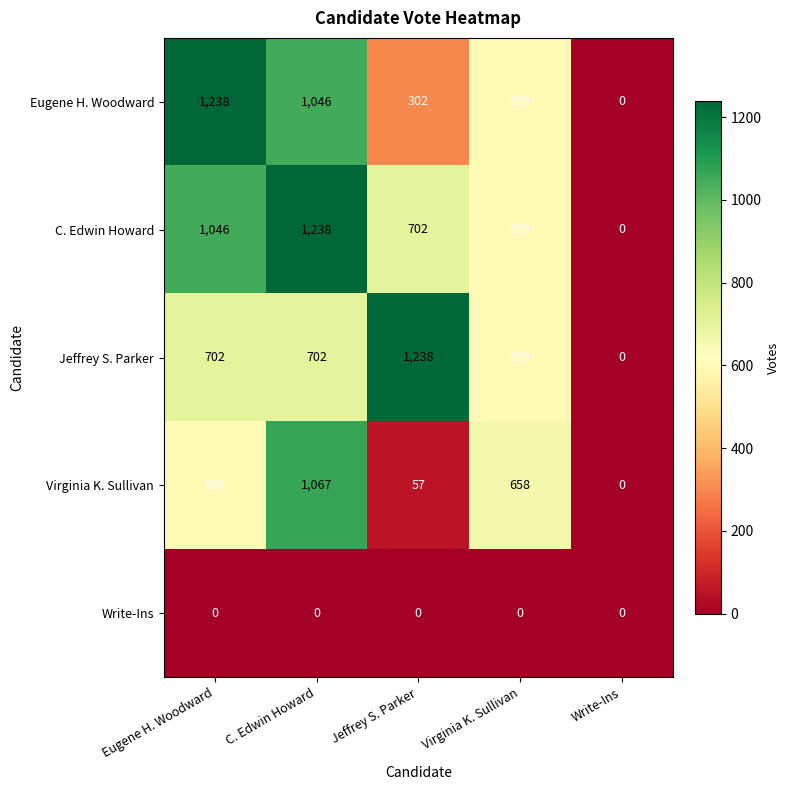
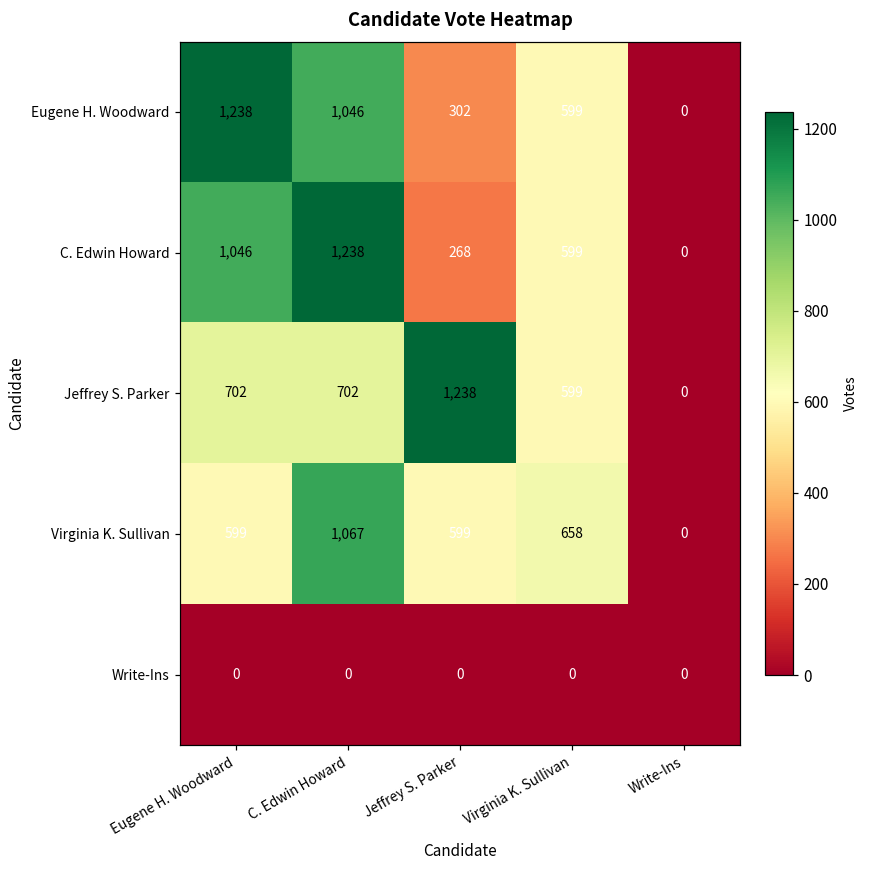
C. Edwin Howard, Jeffrey S. Parker: 702 -> 268
Virginia K. Sullivan, Jeffrey S. Parker: 57 -> 599
